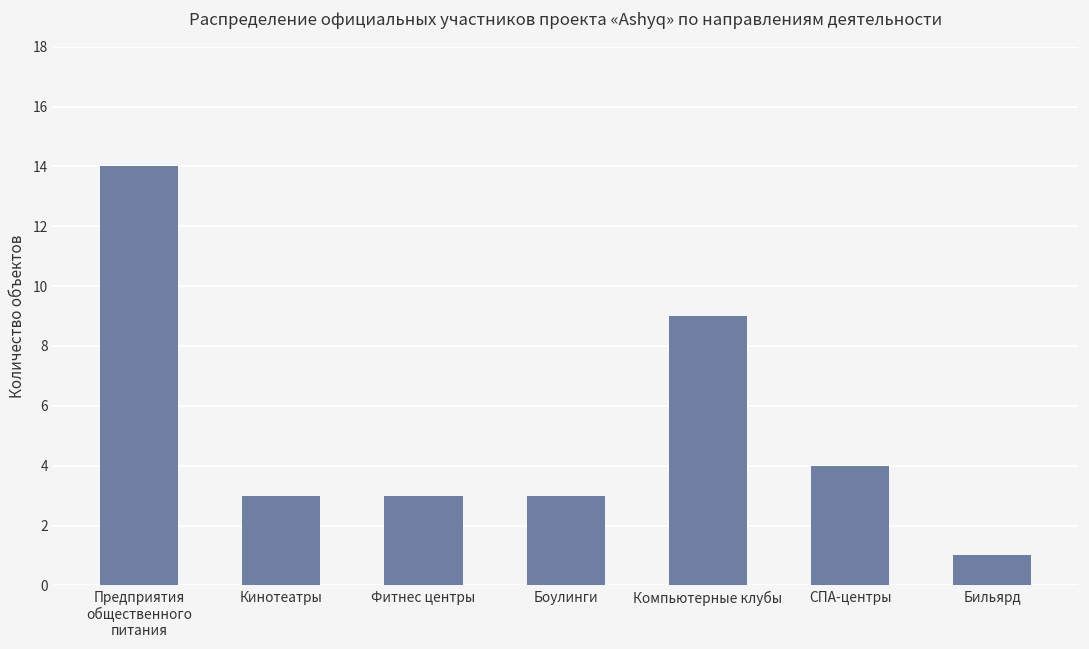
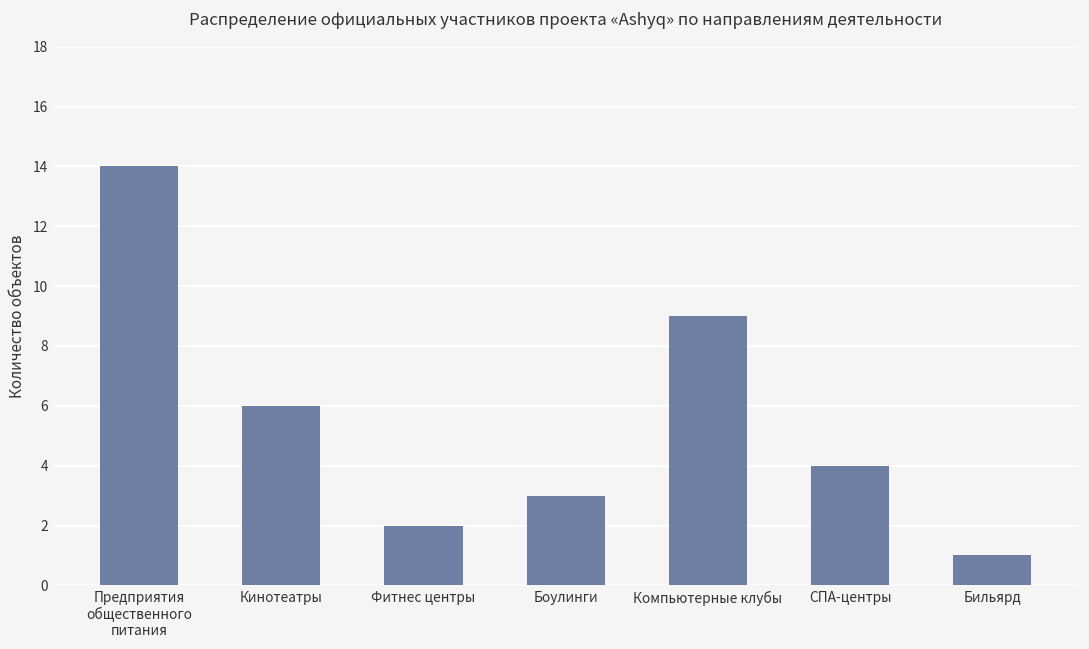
Кинотеатры: 3 -> 6
Фитнес центры: 3 -> 2
